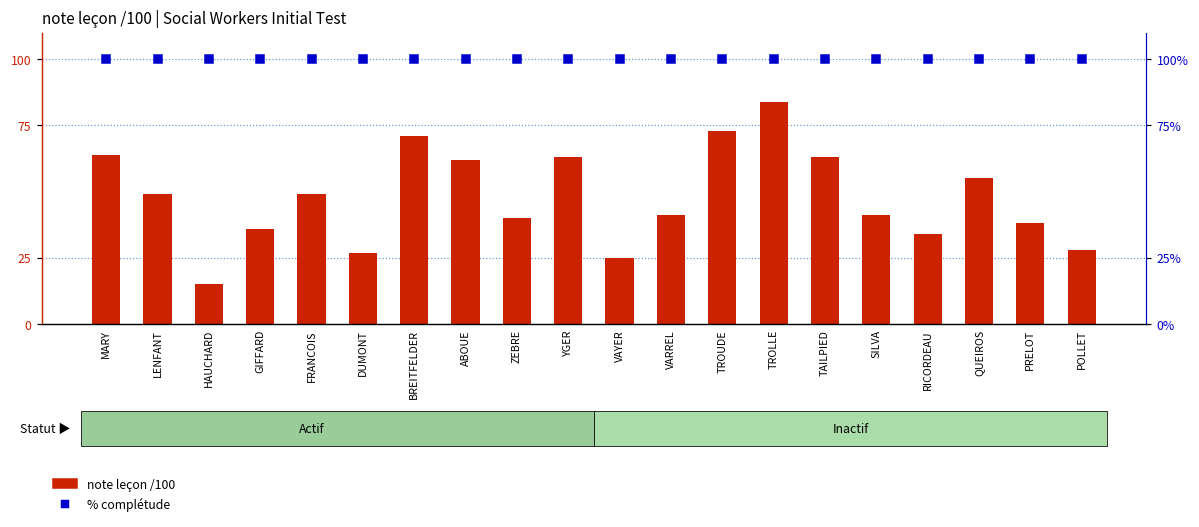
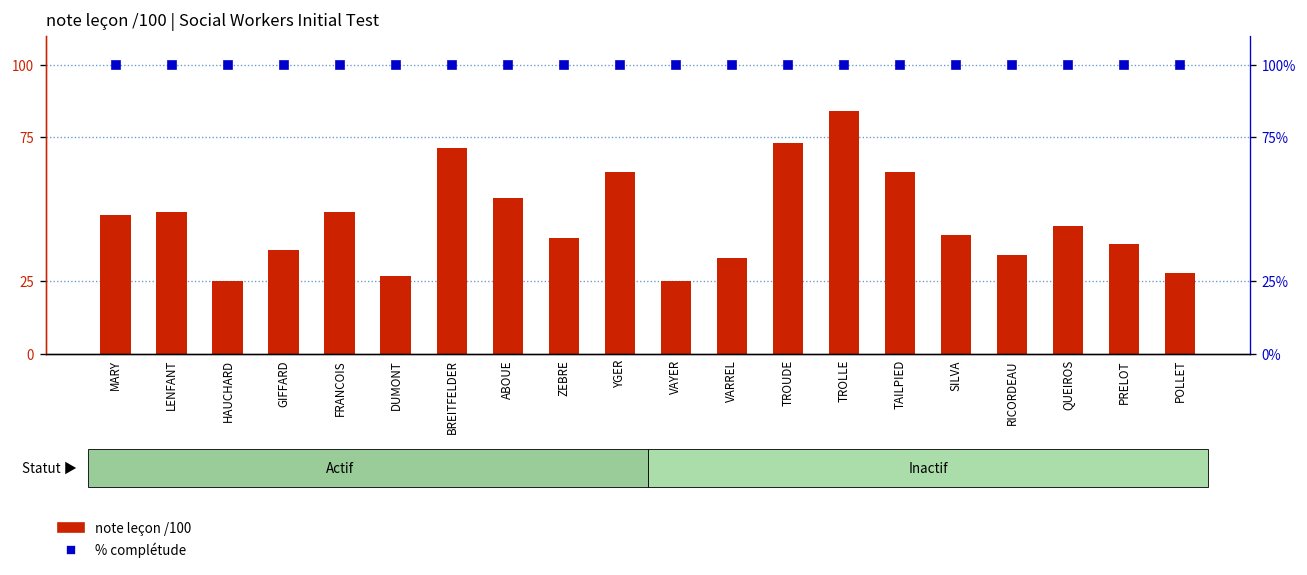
note leçon /100, MARY: 64 -> 48
note leçon /100, HAUCHARD: 15 -> 25
note leçon /100, ABOUE: 62 -> 54
note leçon /100, VARREL: 41 -> 33
note leçon /100, QUEIROS: 55 -> 44
